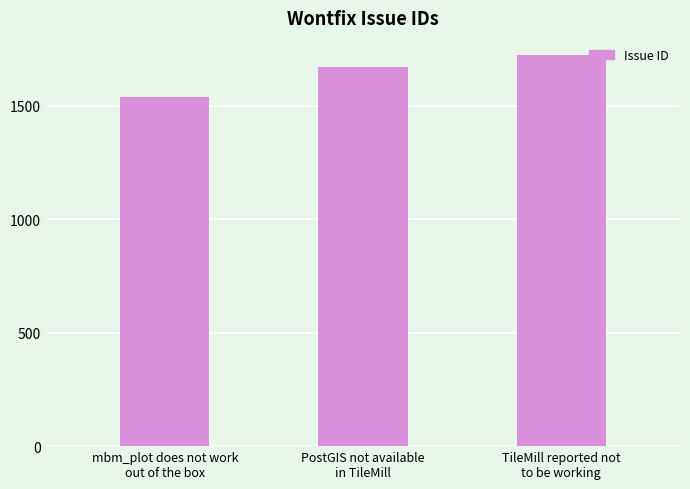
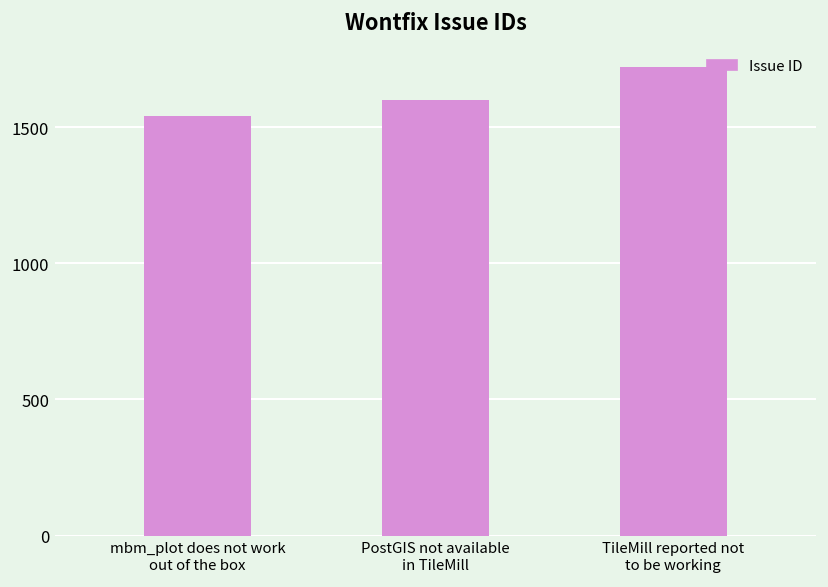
PostGIS not available in TileMill: 1670 -> 1600
